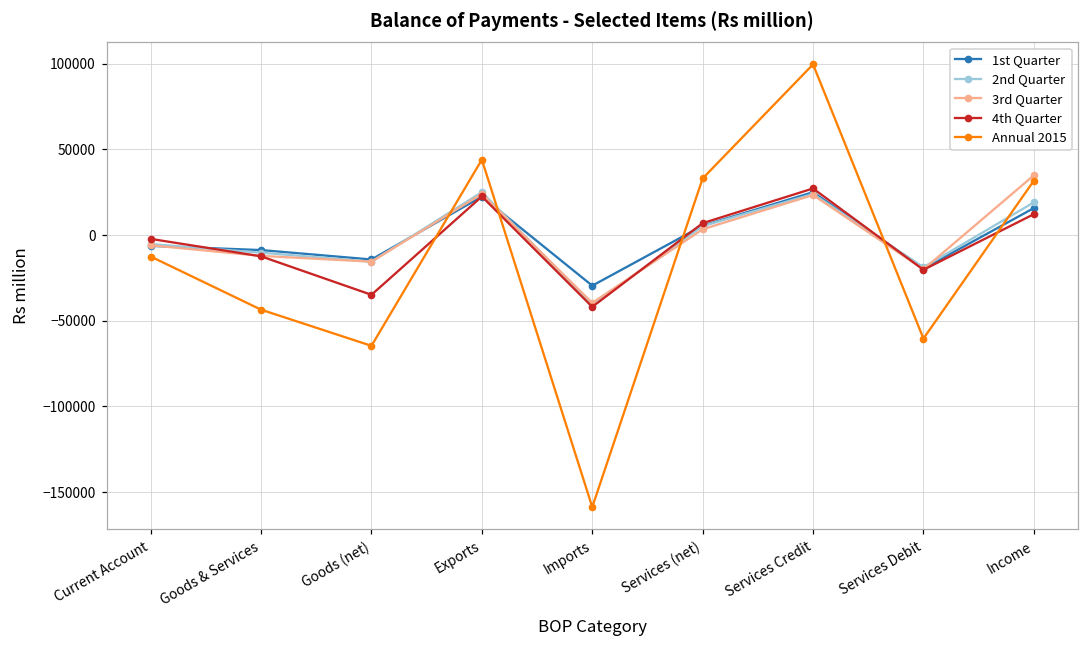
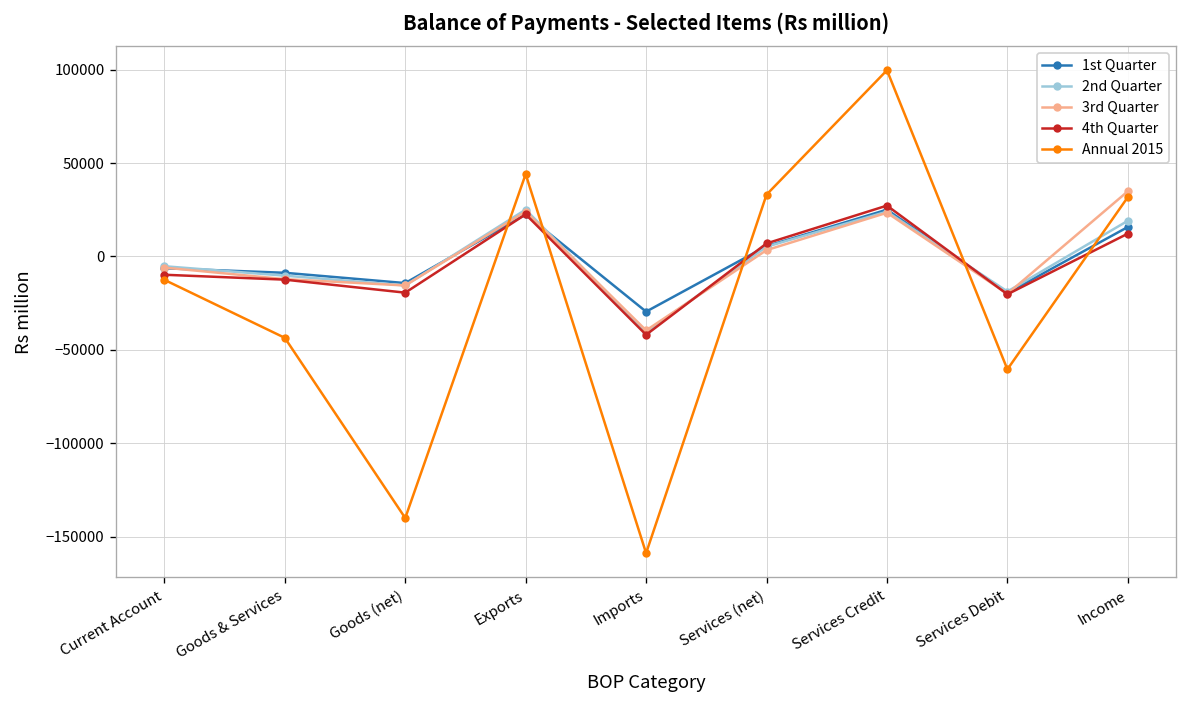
4th Quarter, Current Account: -2000 -> -10000
4th Quarter, Goods (net): -35000 -> -19000
Annual 2015, Goods (net): -65000 -> -140000
